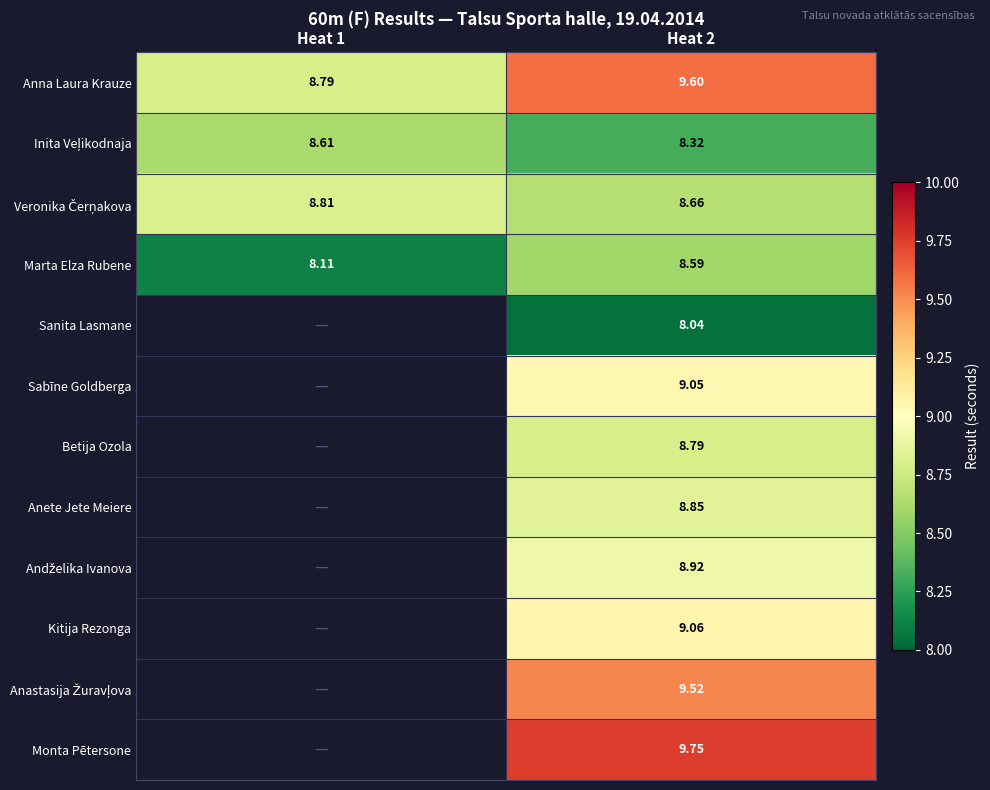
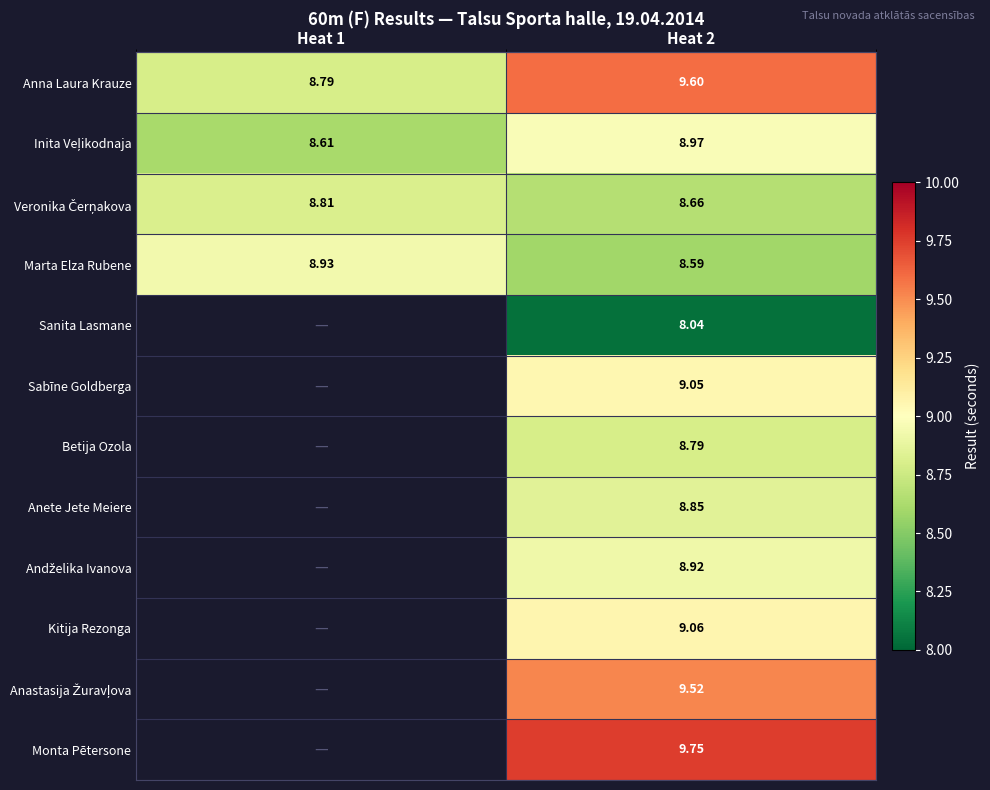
Inita Veļikodnaja, Heat 2: 8.32 -> 8.97
Marta Elza Rubene, Heat 1: 8.11 -> 8.93
